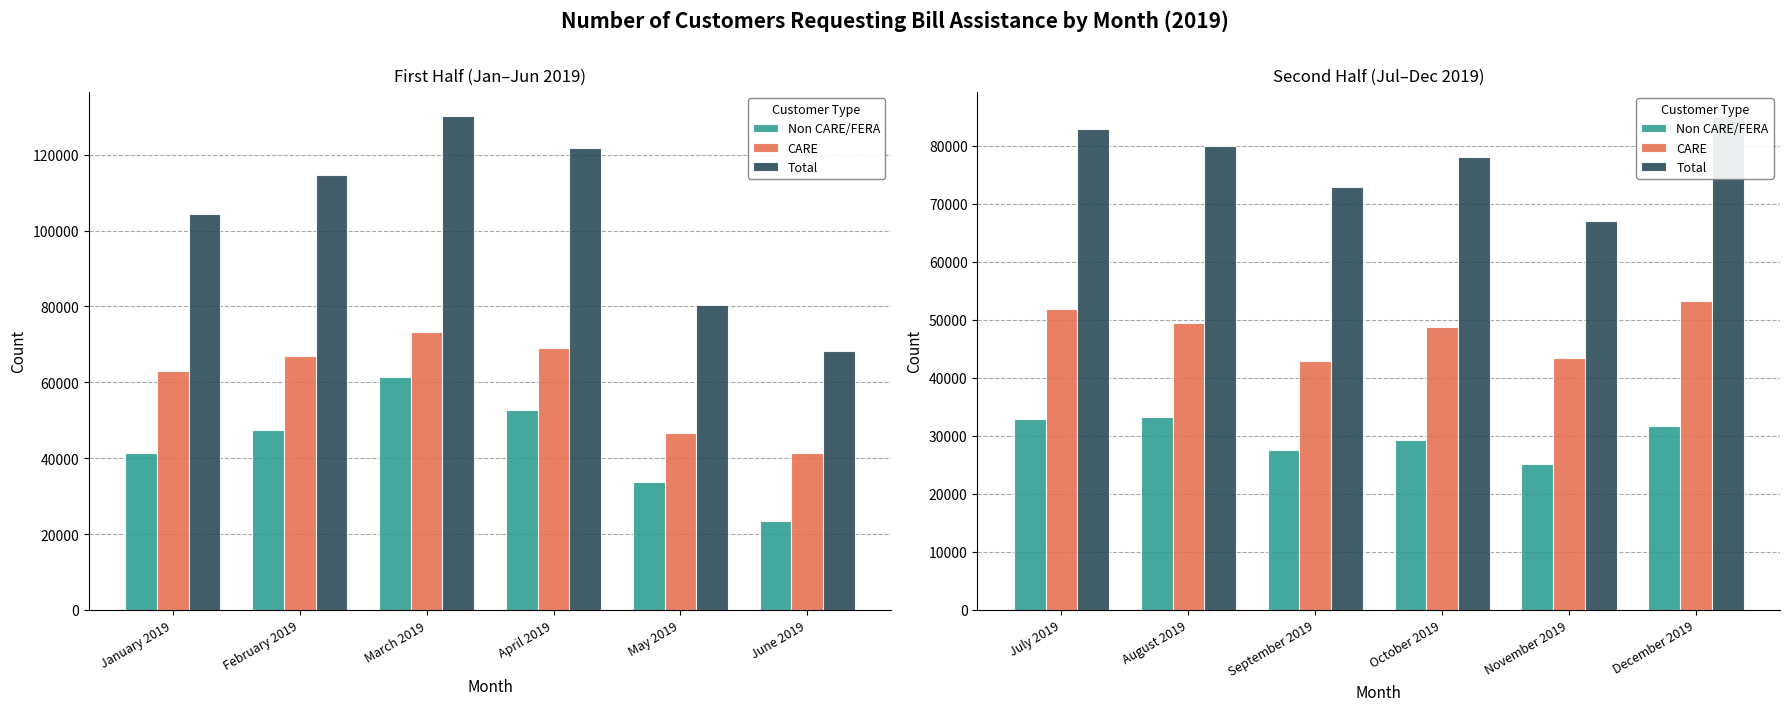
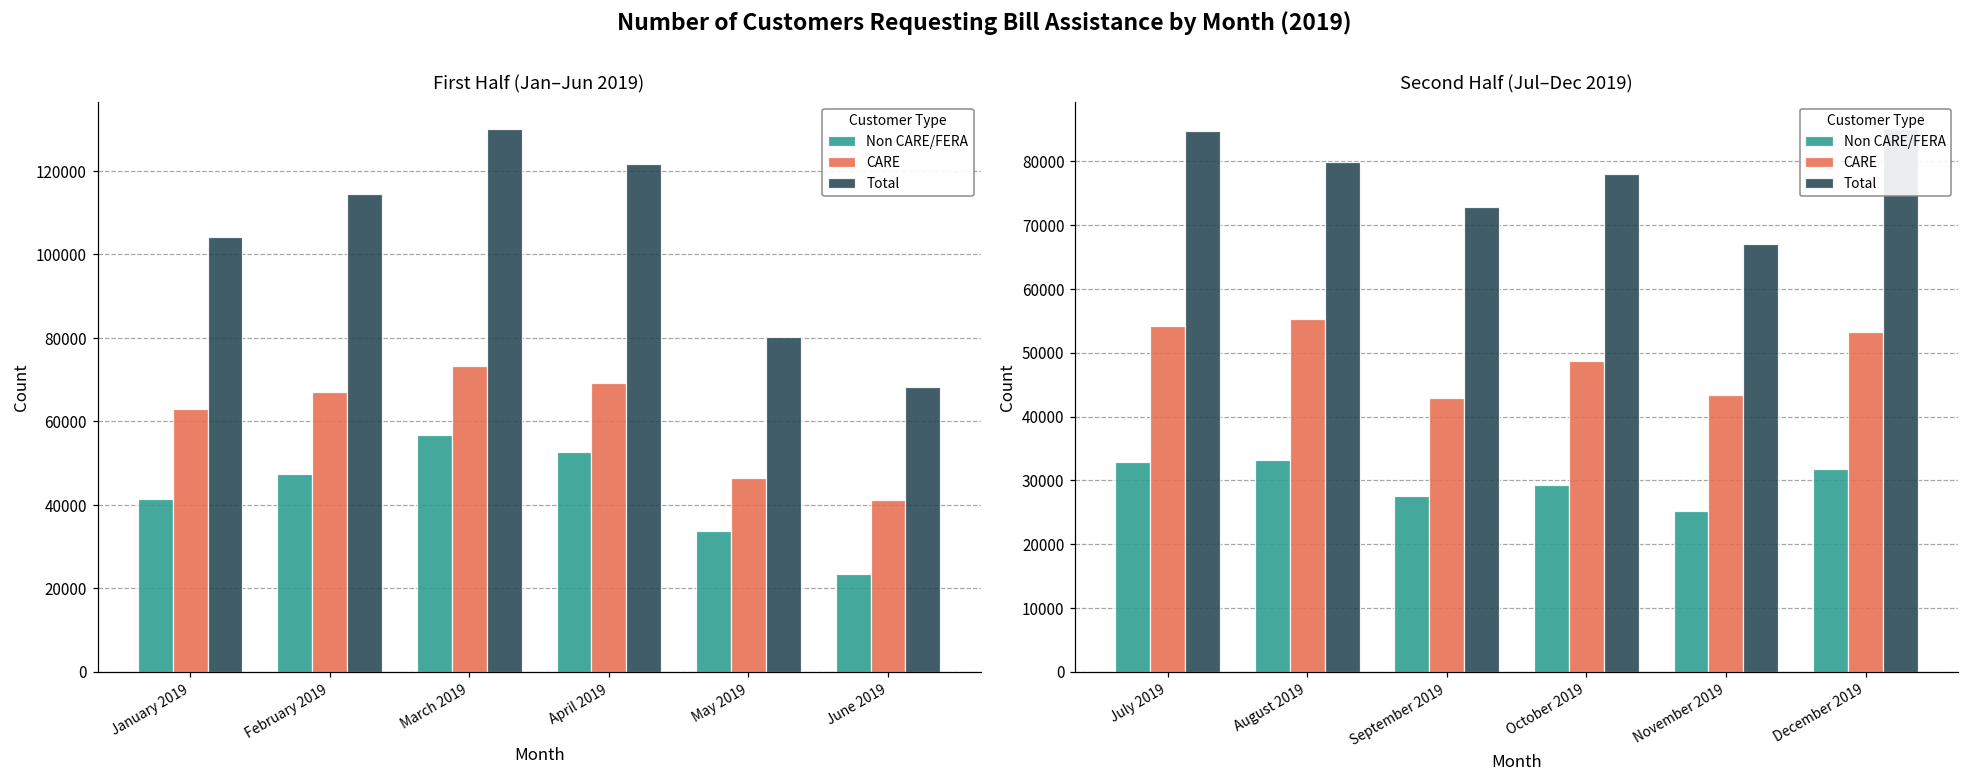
First Half (Jan–Jun 2019), Non CARE/FERA, March 2019: 61000 -> 57000
Second Half (Jul–Dec 2019), CARE, July 2019: 52000 -> 54000
Second Half (Jul–Dec 2019), Total, July 2019: 83000 -> 85000
Second Half (Jul–Dec 2019), CARE, August 2019: 49000 -> 55000
